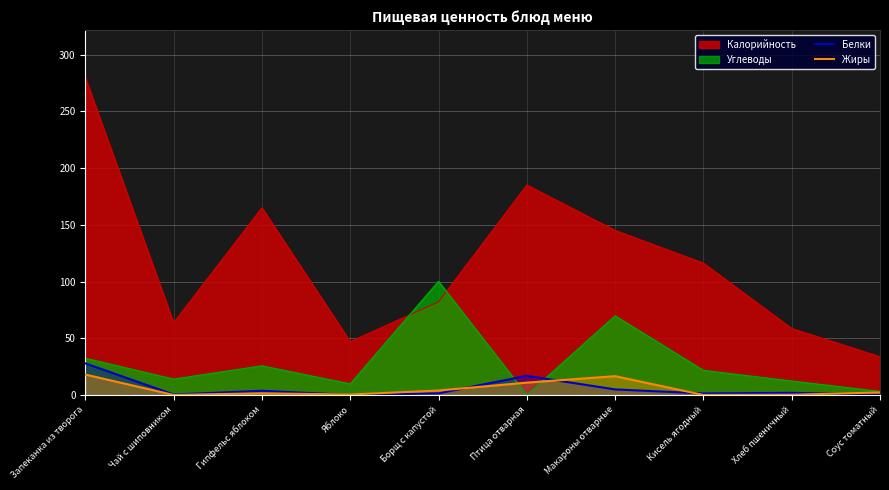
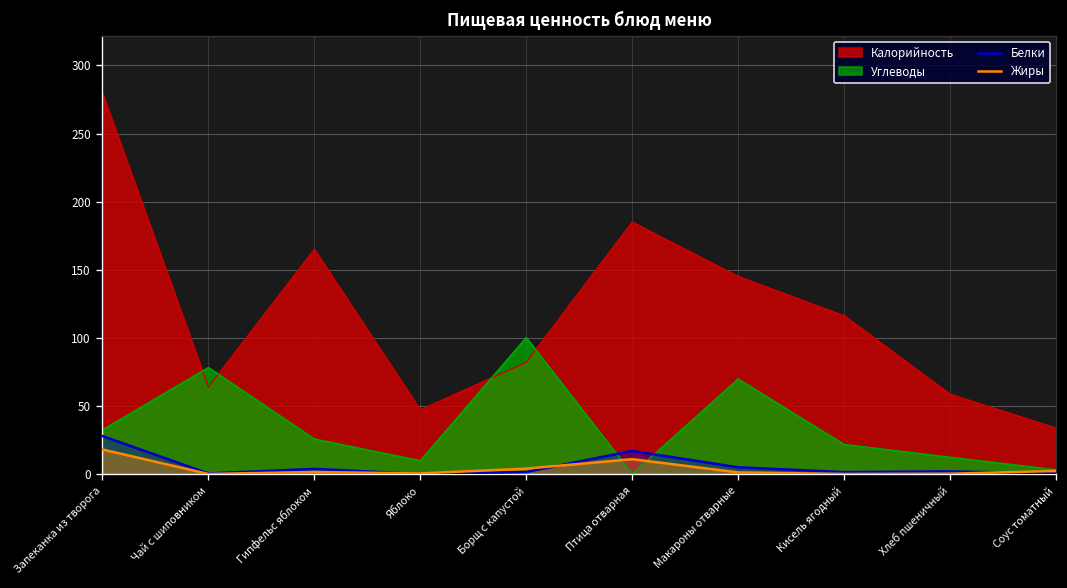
Углеводы, Чай с шиповником: 14 -> 78
Жиры, Макароны отварные: 17 -> 1
